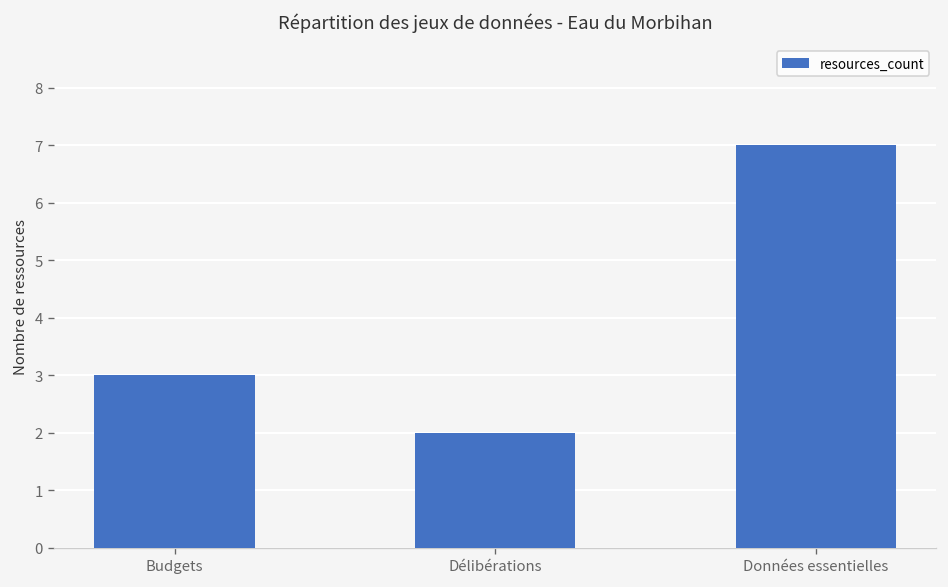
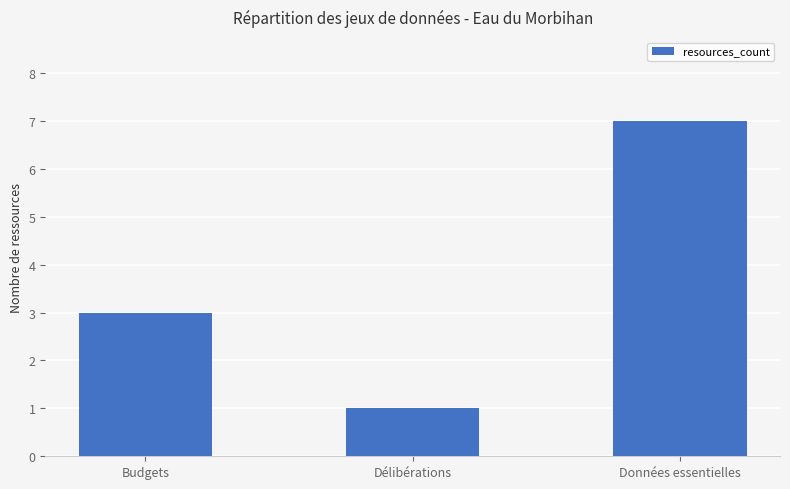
Délibérations: 2 -> 1
